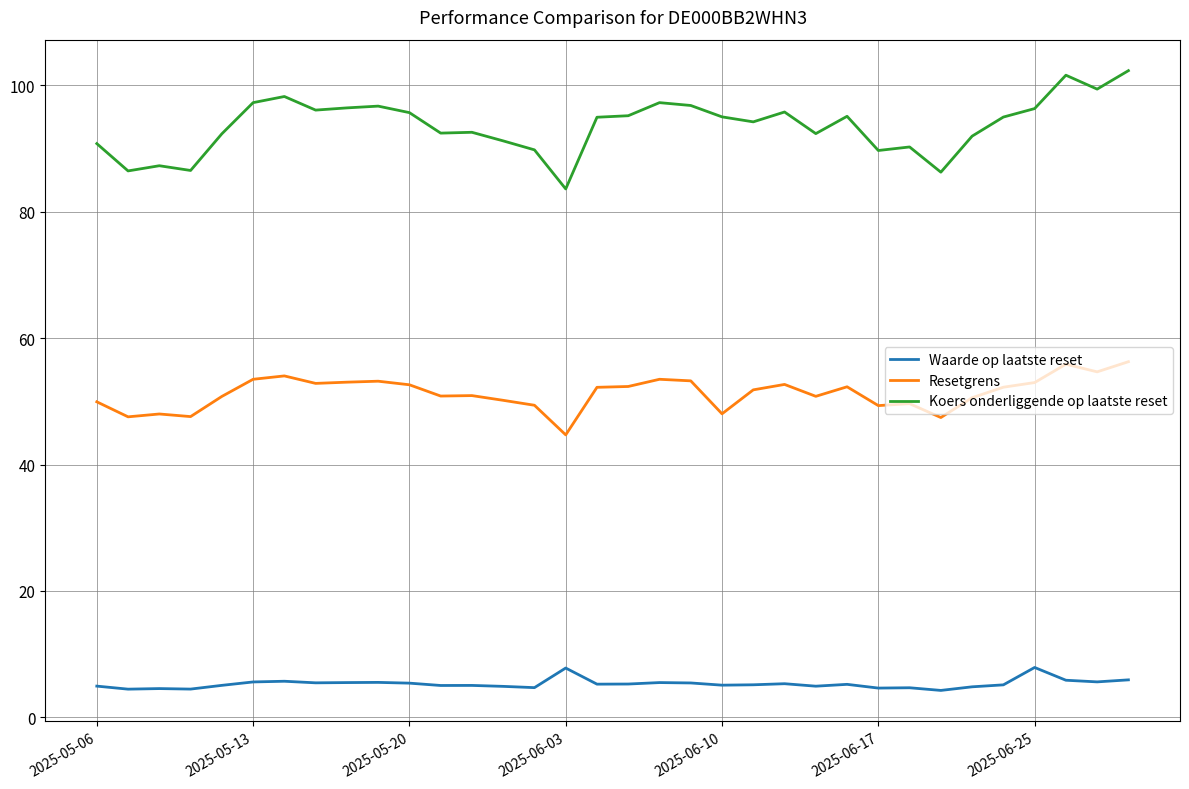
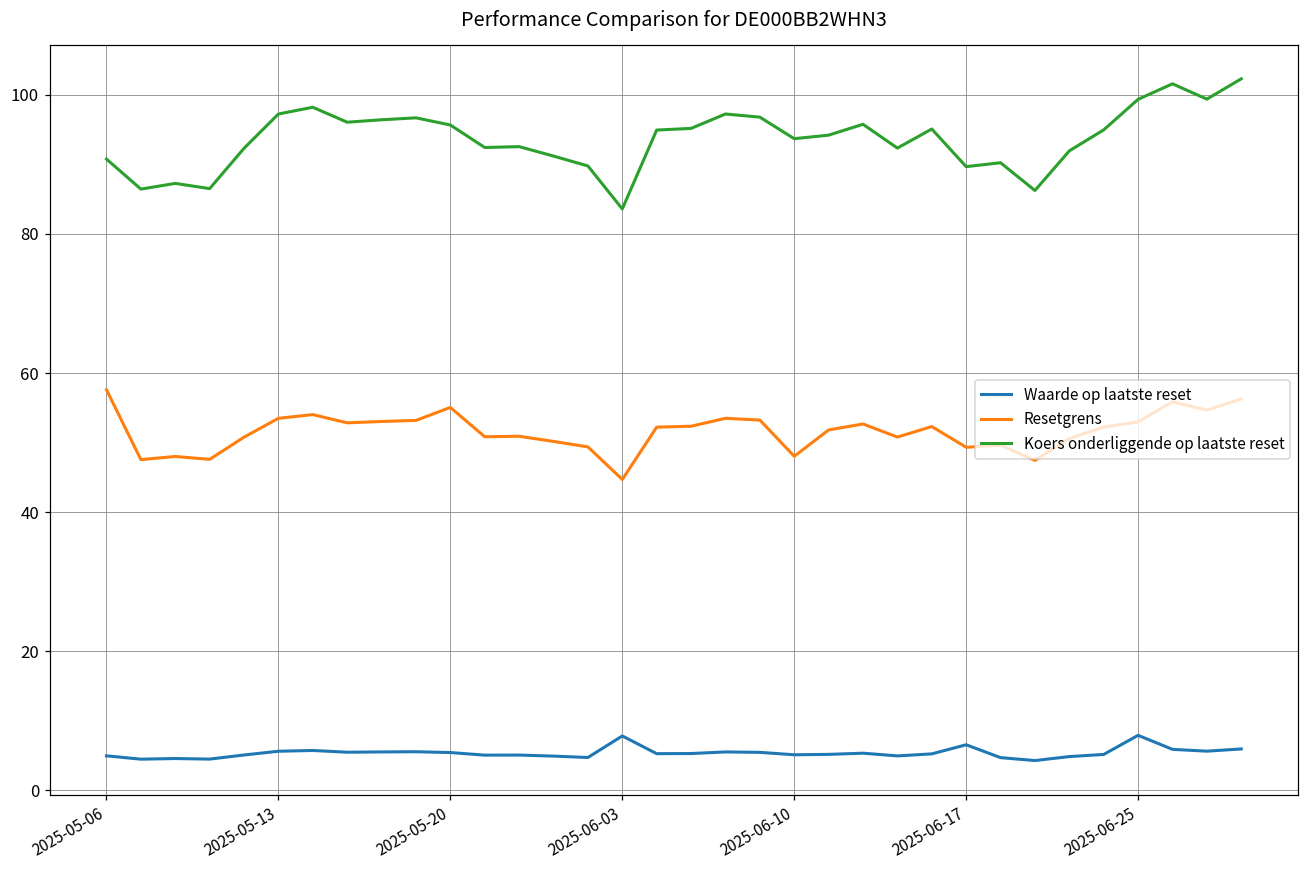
Resetgrens, 2025-05-06: 50 -> 58
Resetgrens, 2025-05-20: 53 -> 55
Koers onderliggende op laatste reset, 2025-06-10: 95 -> 94
Waarde op laatste reset, 2025-06-17: 5 -> 7
Koers onderliggende op laatste reset, 2025-06-25: 96 -> 99
